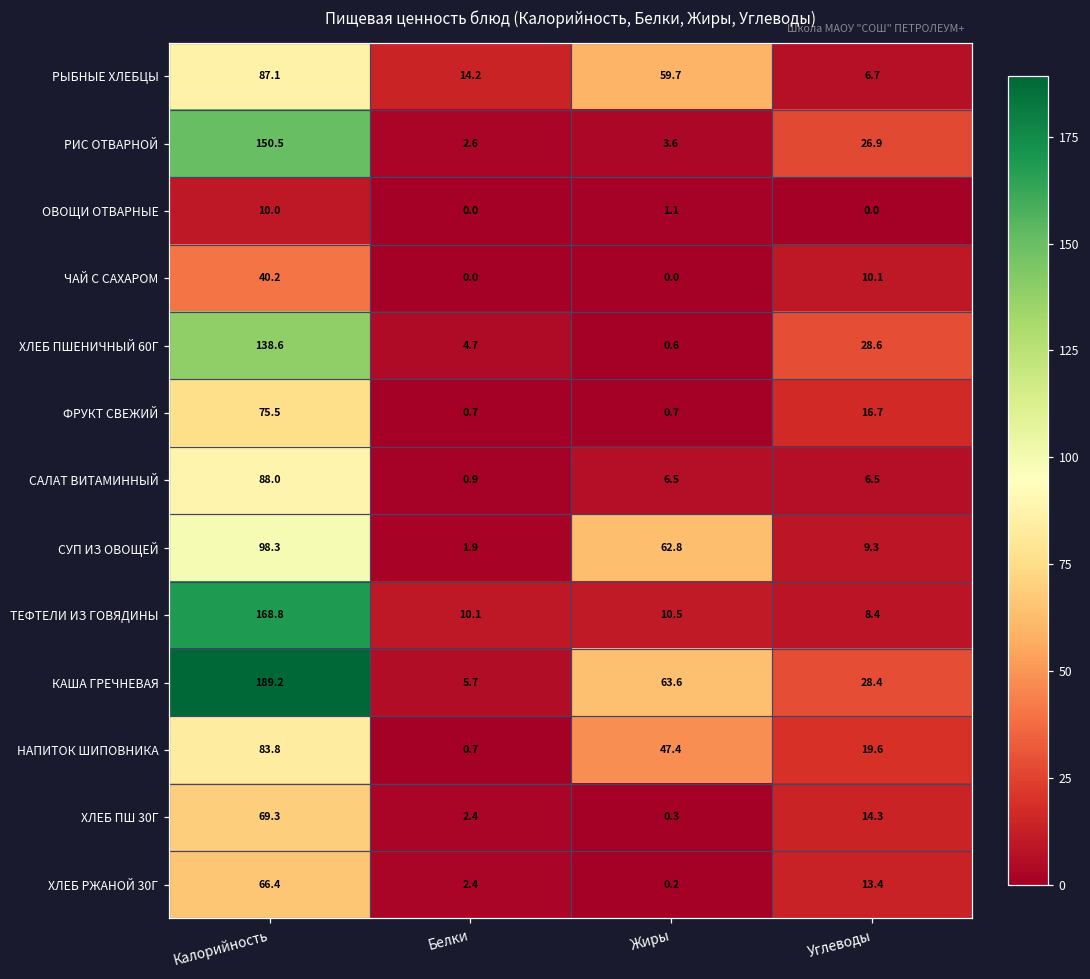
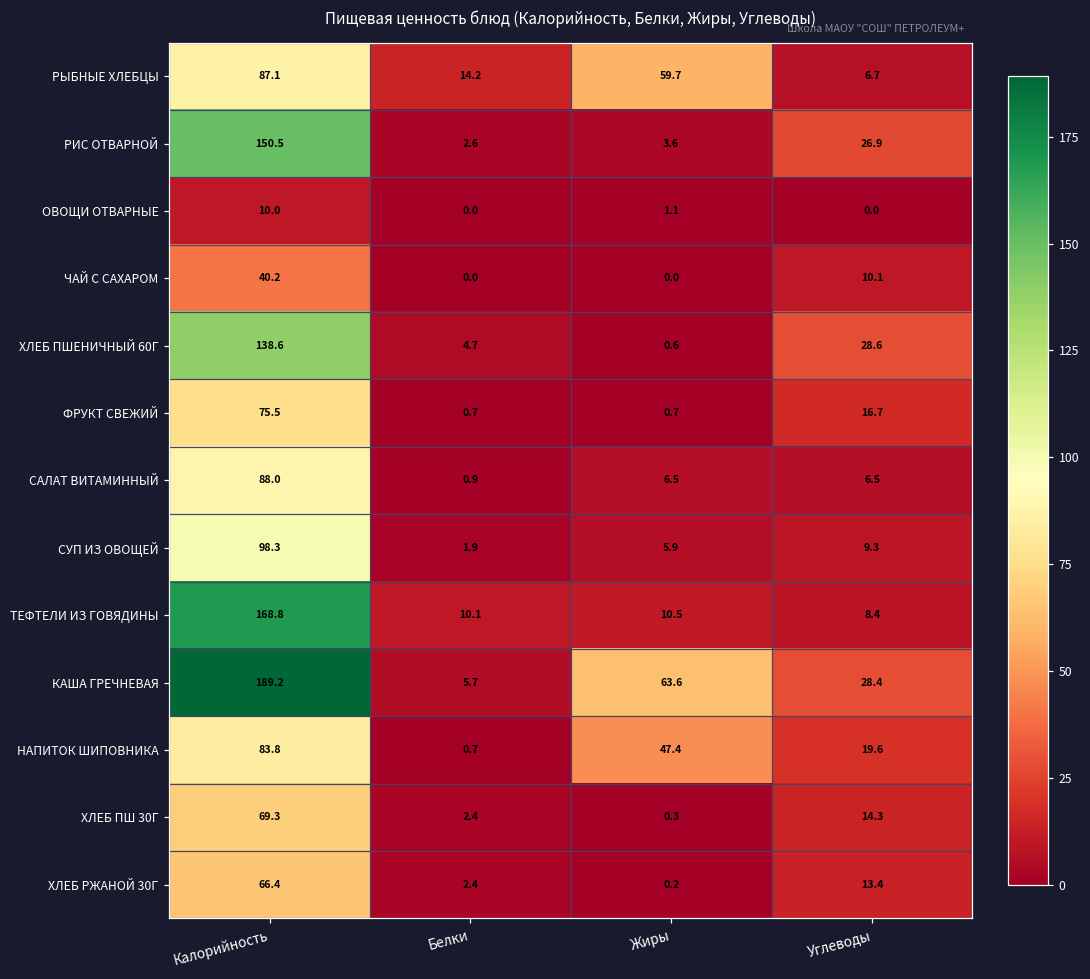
СУП ИЗ ОВОЩЕЙ, Жиры: 62.8 -> 5.9
